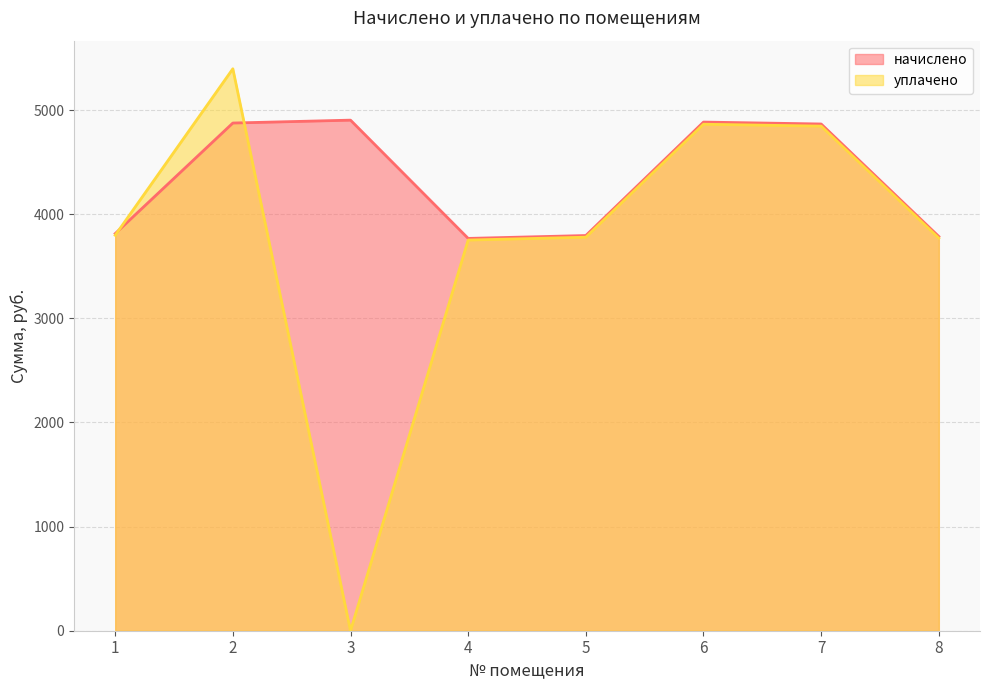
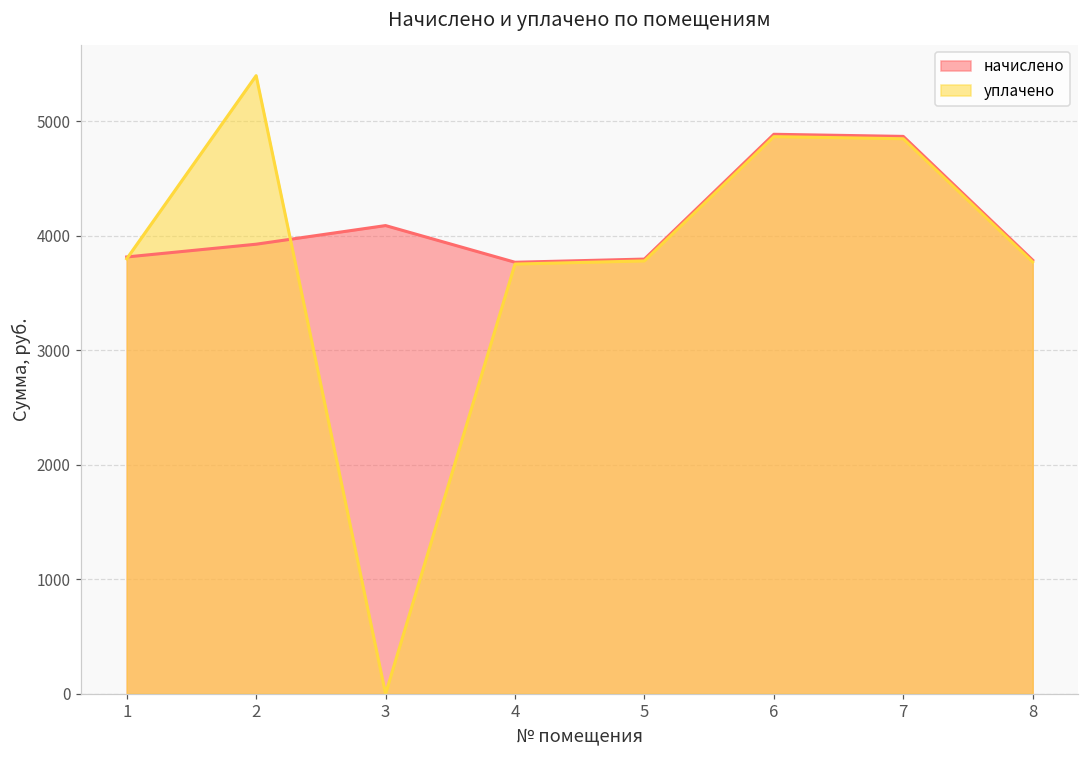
начислено, 2: 4880 -> 3930
начислено, 3: 4900 -> 4090
